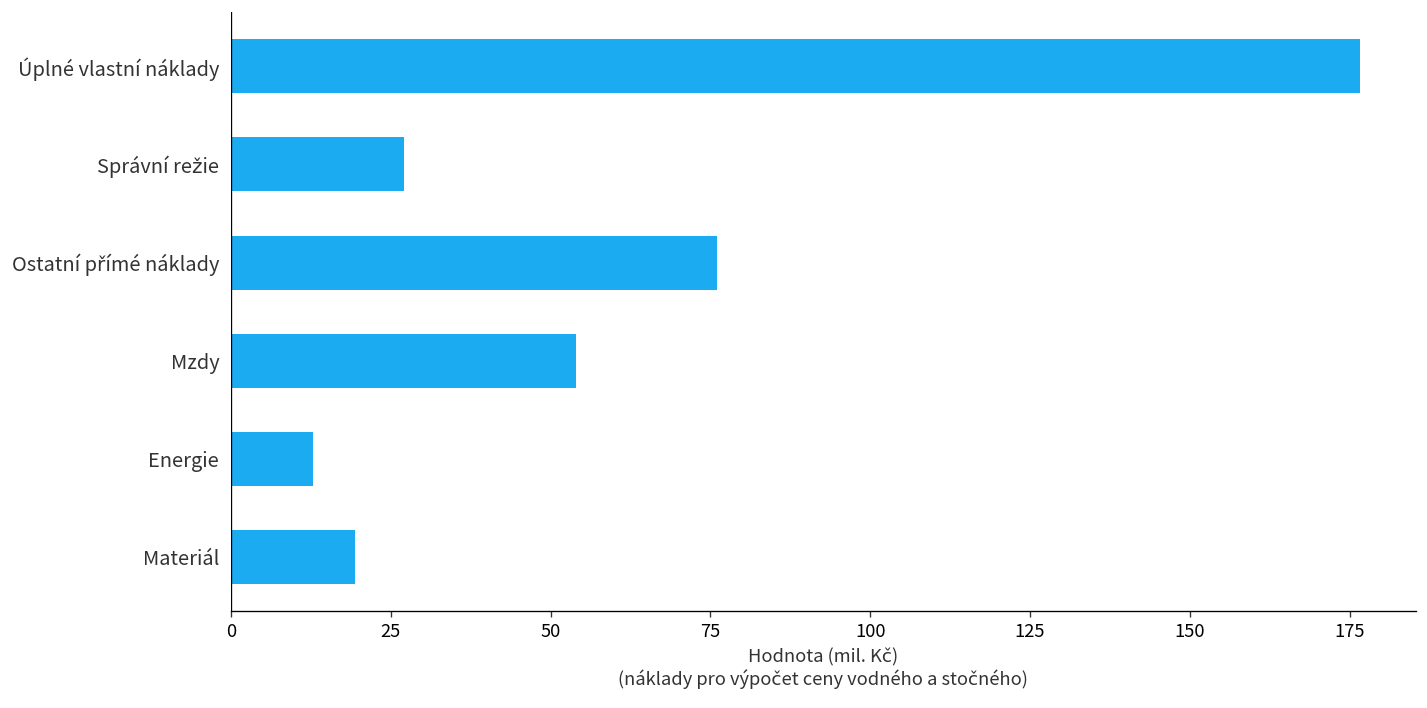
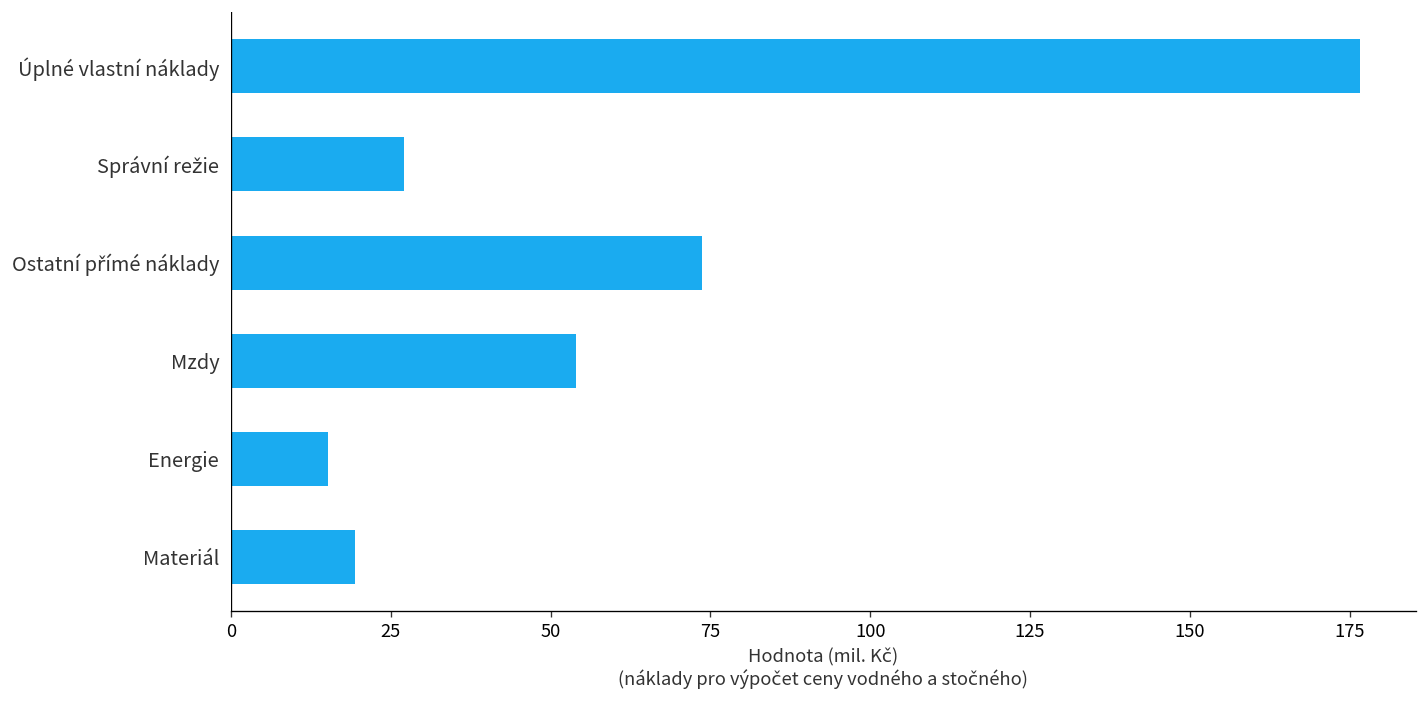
Ostatní přímé náklady: 76 -> 74
Energie: 13 -> 15
